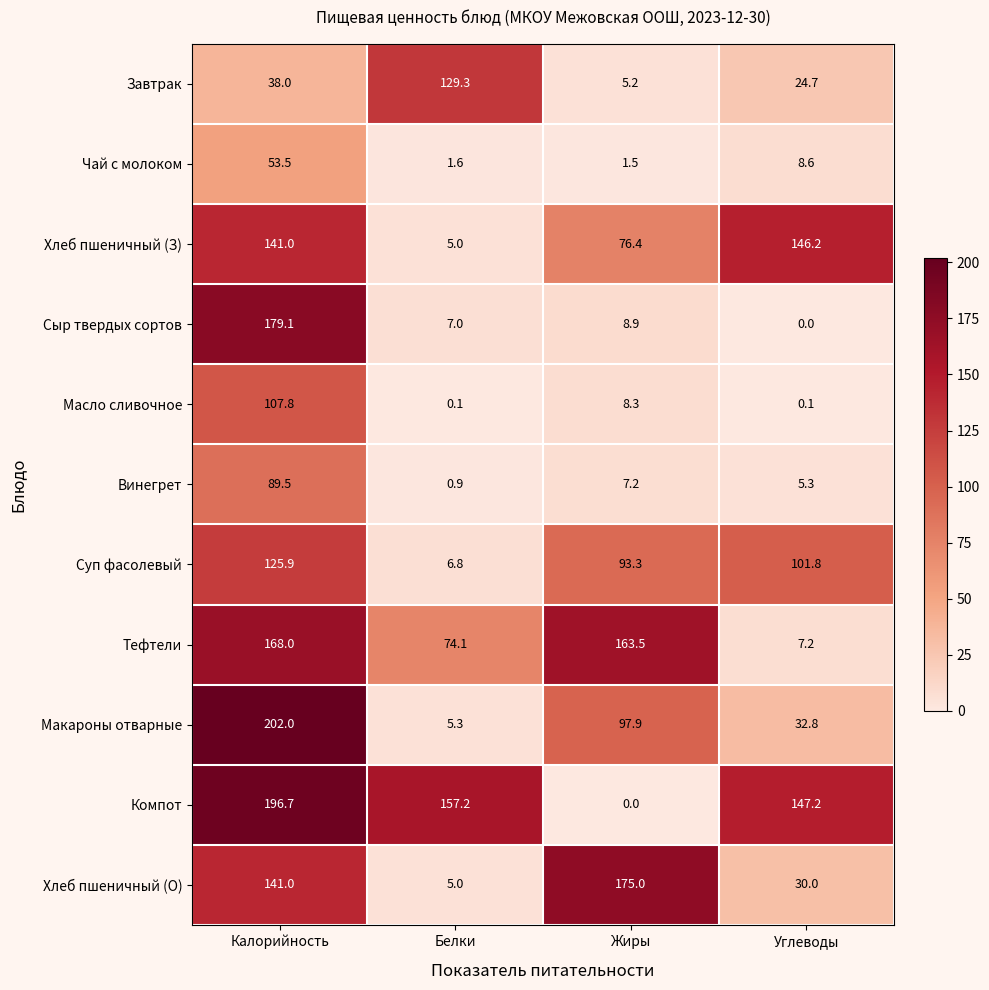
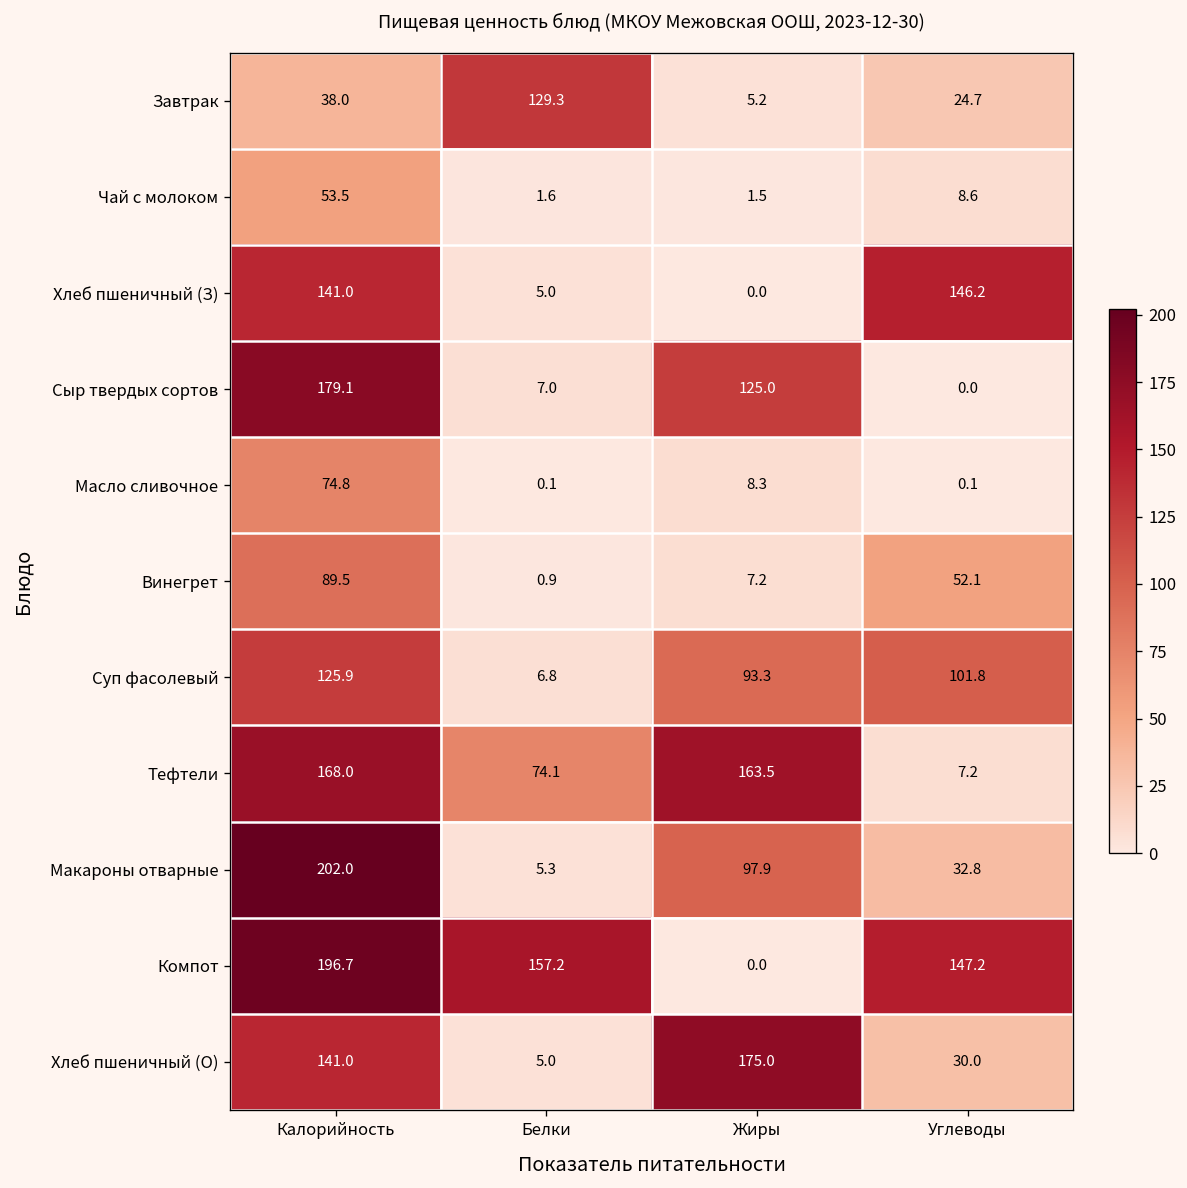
Хлеб пшеничный (З), Жиры: 76.4 -> 0.0
Сыр твердых сортов, Жиры: 8.9 -> 125.0
Масло сливочное, Калорийность: 107.8 -> 74.8
Винегрет, Углеводы: 5.3 -> 52.1
